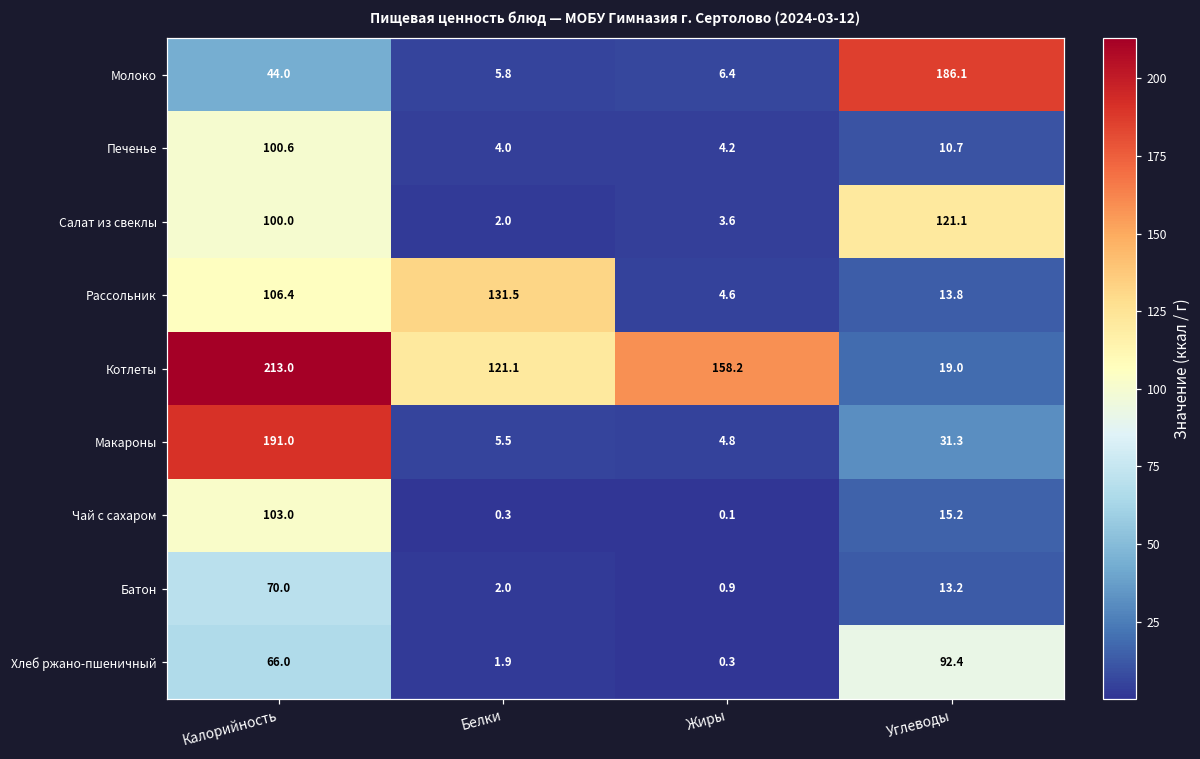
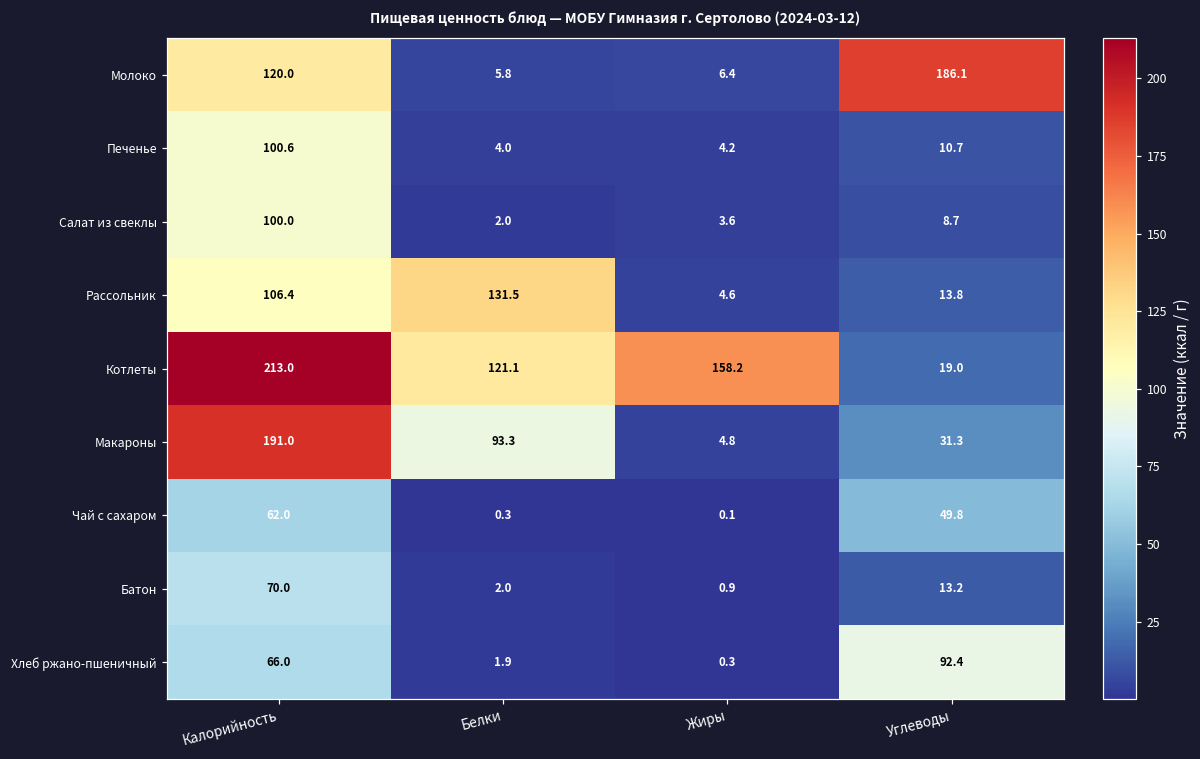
Молоко, Калорийность: 44.0 -> 120.0
Салат из свеклы, Углеводы: 121.1 -> 8.7
Макароны, Белки: 5.5 -> 93.3
Чай с сахаром, Калорийность: 103.0 -> 62.0
Чай с сахаром, Углеводы: 15.2 -> 49.8
